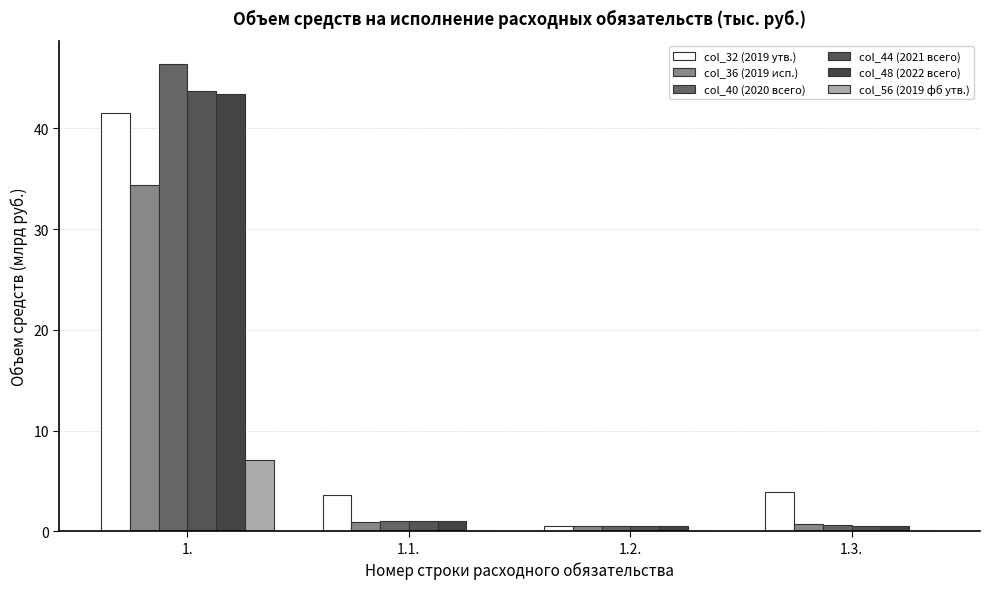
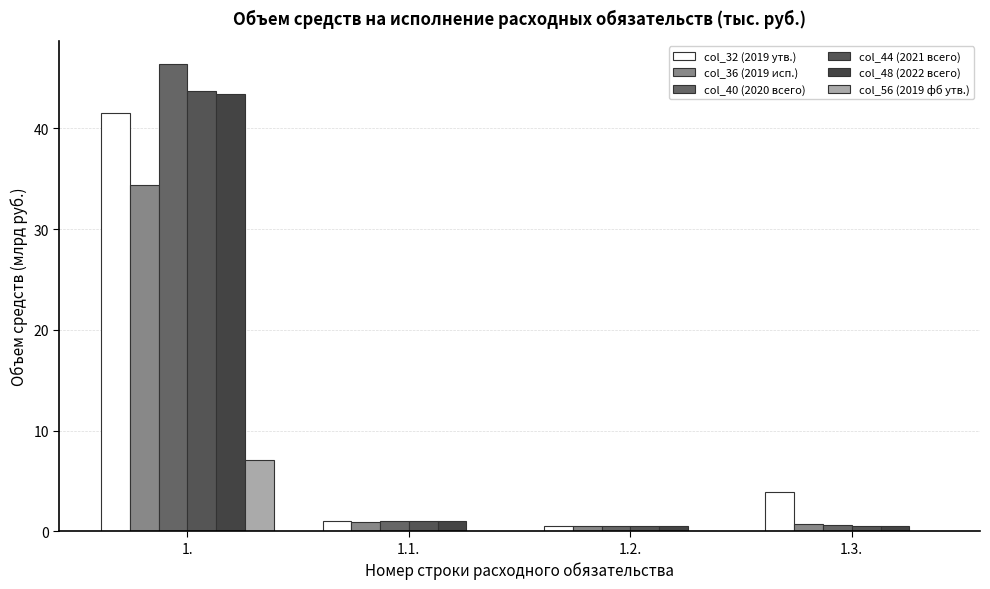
col_32 (2019 утв.), 1.1.: 3.6 -> 1.0
